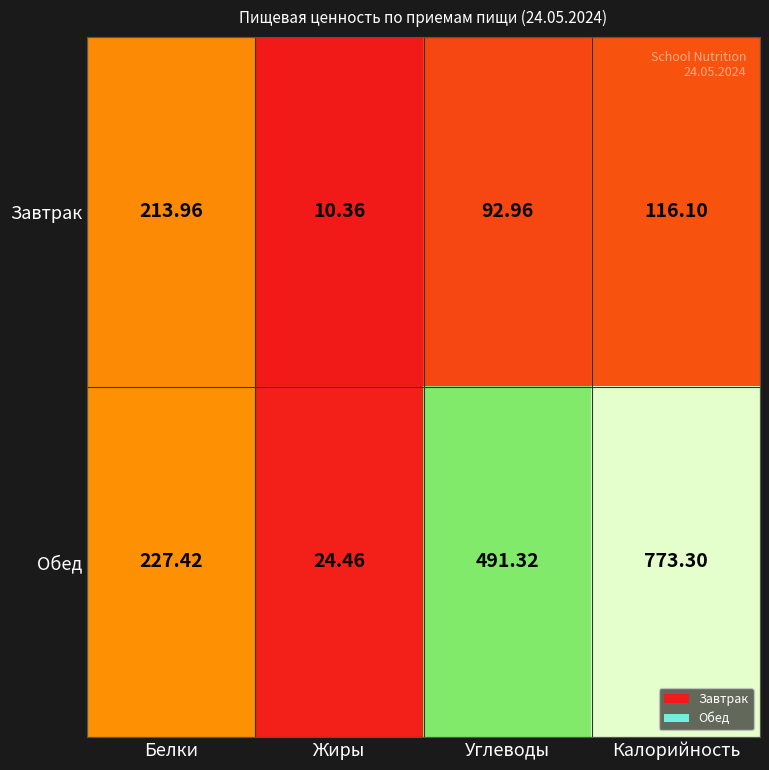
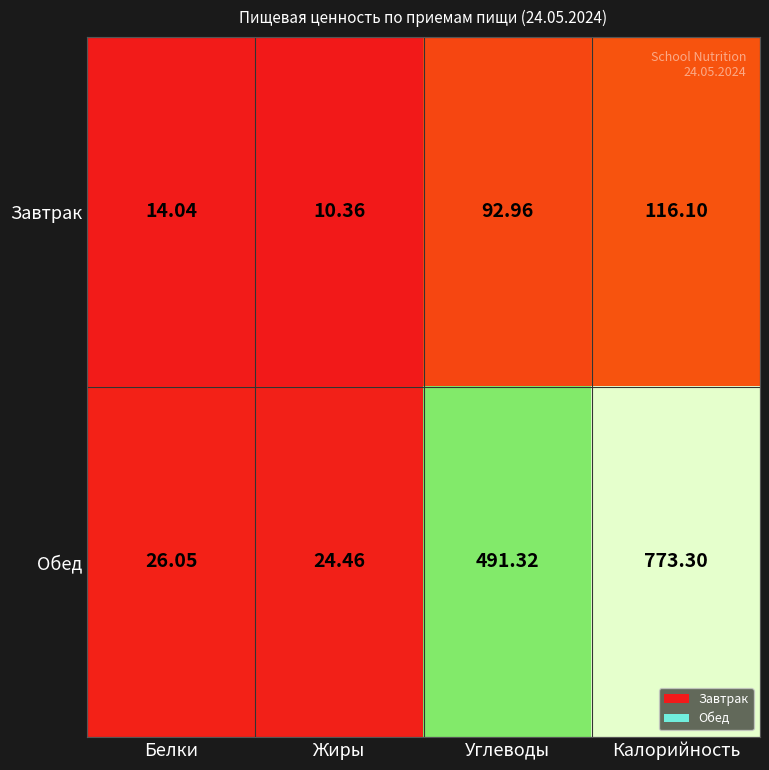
Завтрак, Белки: 213.96 -> 14.04
Обед, Белки: 227.42 -> 26.05
